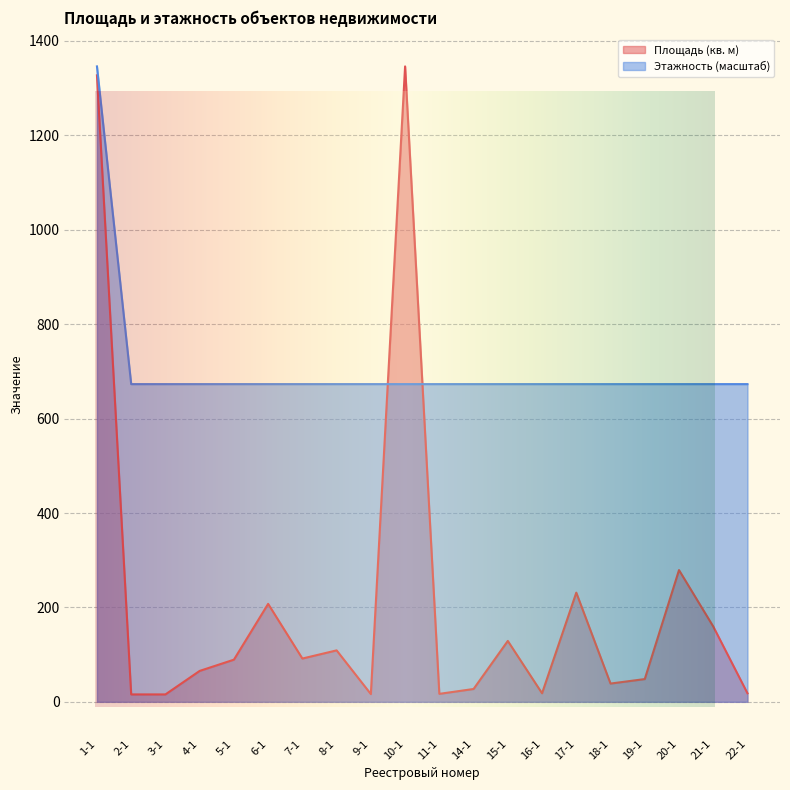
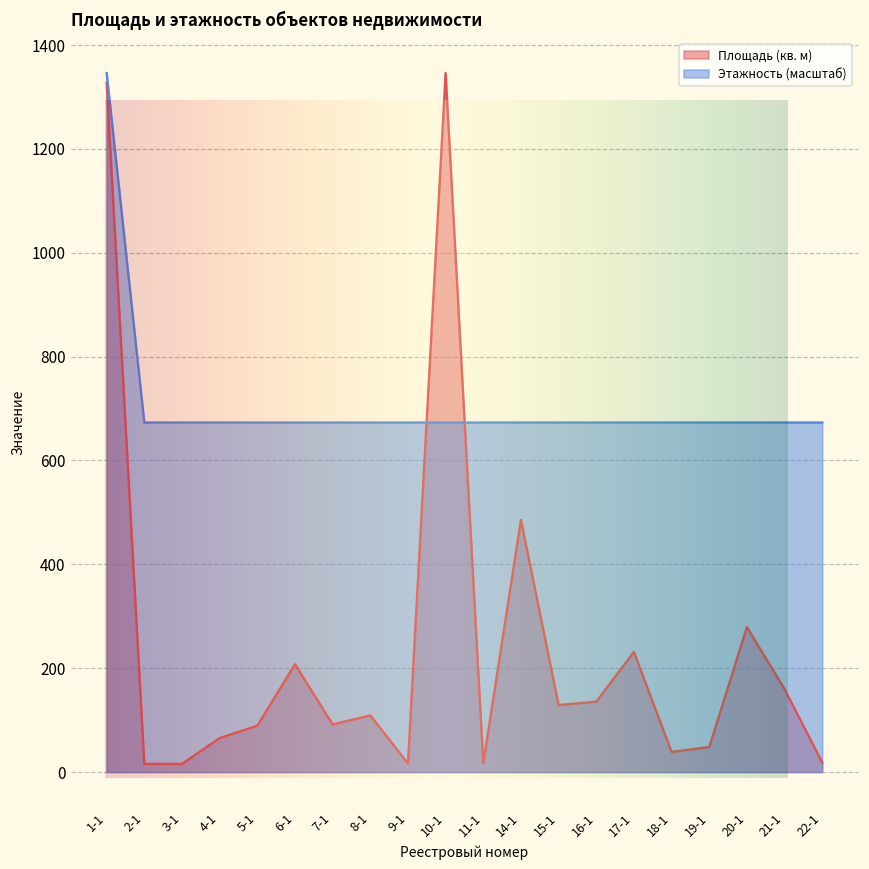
Площадь (кв. м), 14-1: 30 -> 490
Площадь (кв. м), 16-1: 20 -> 140
